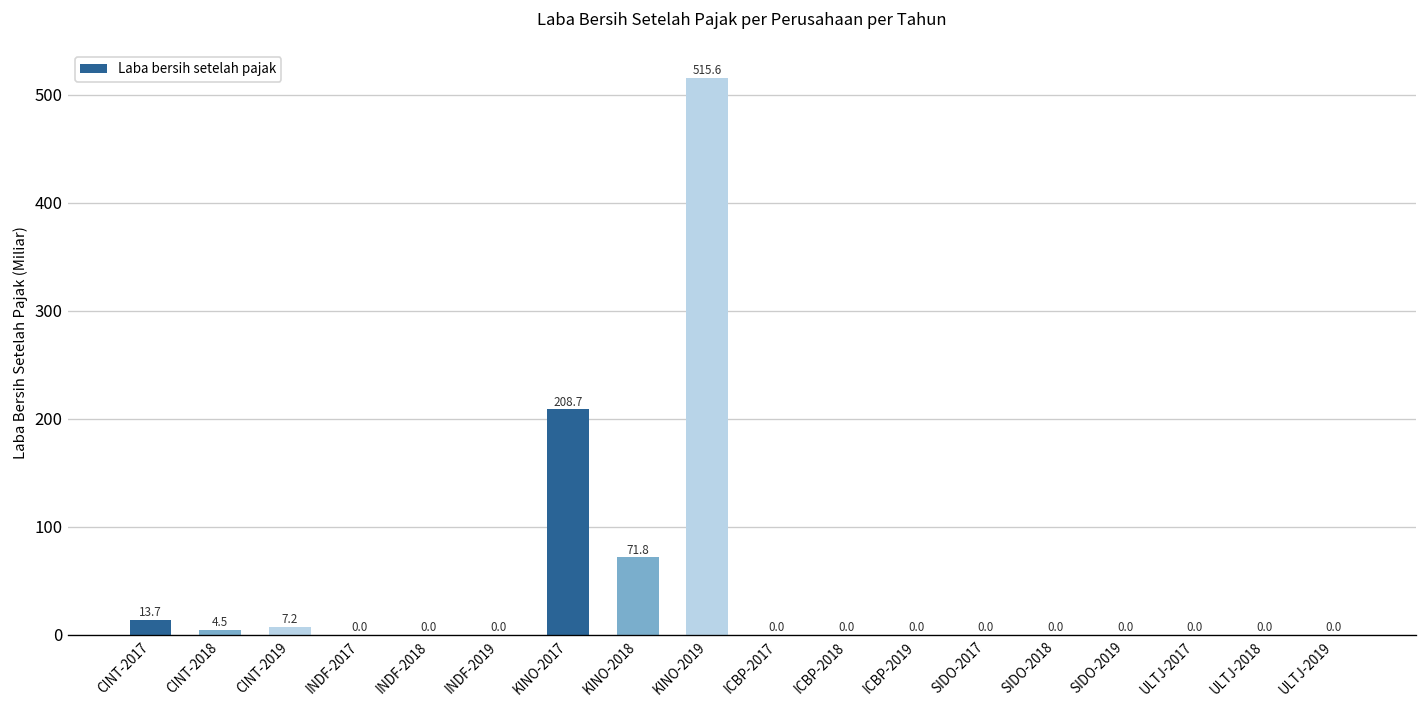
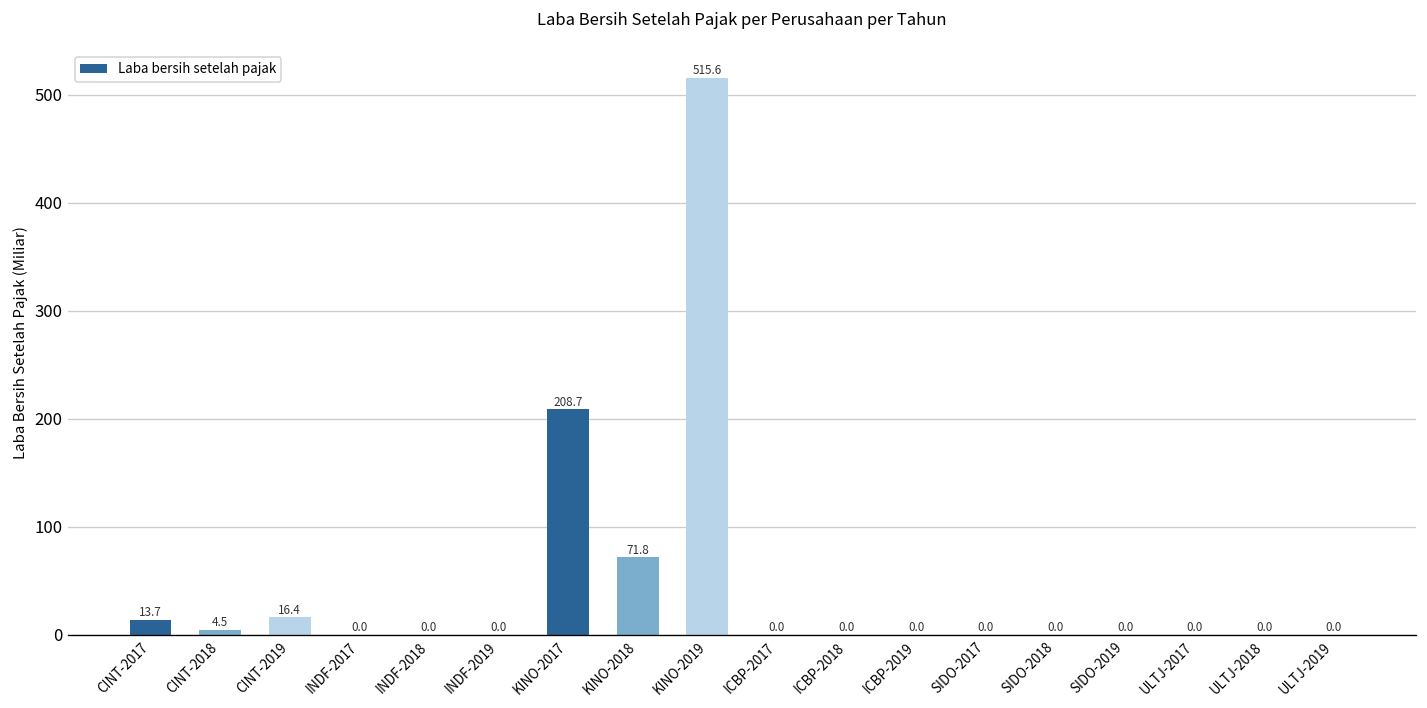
CINT-2019: 7.2 -> 16.4
